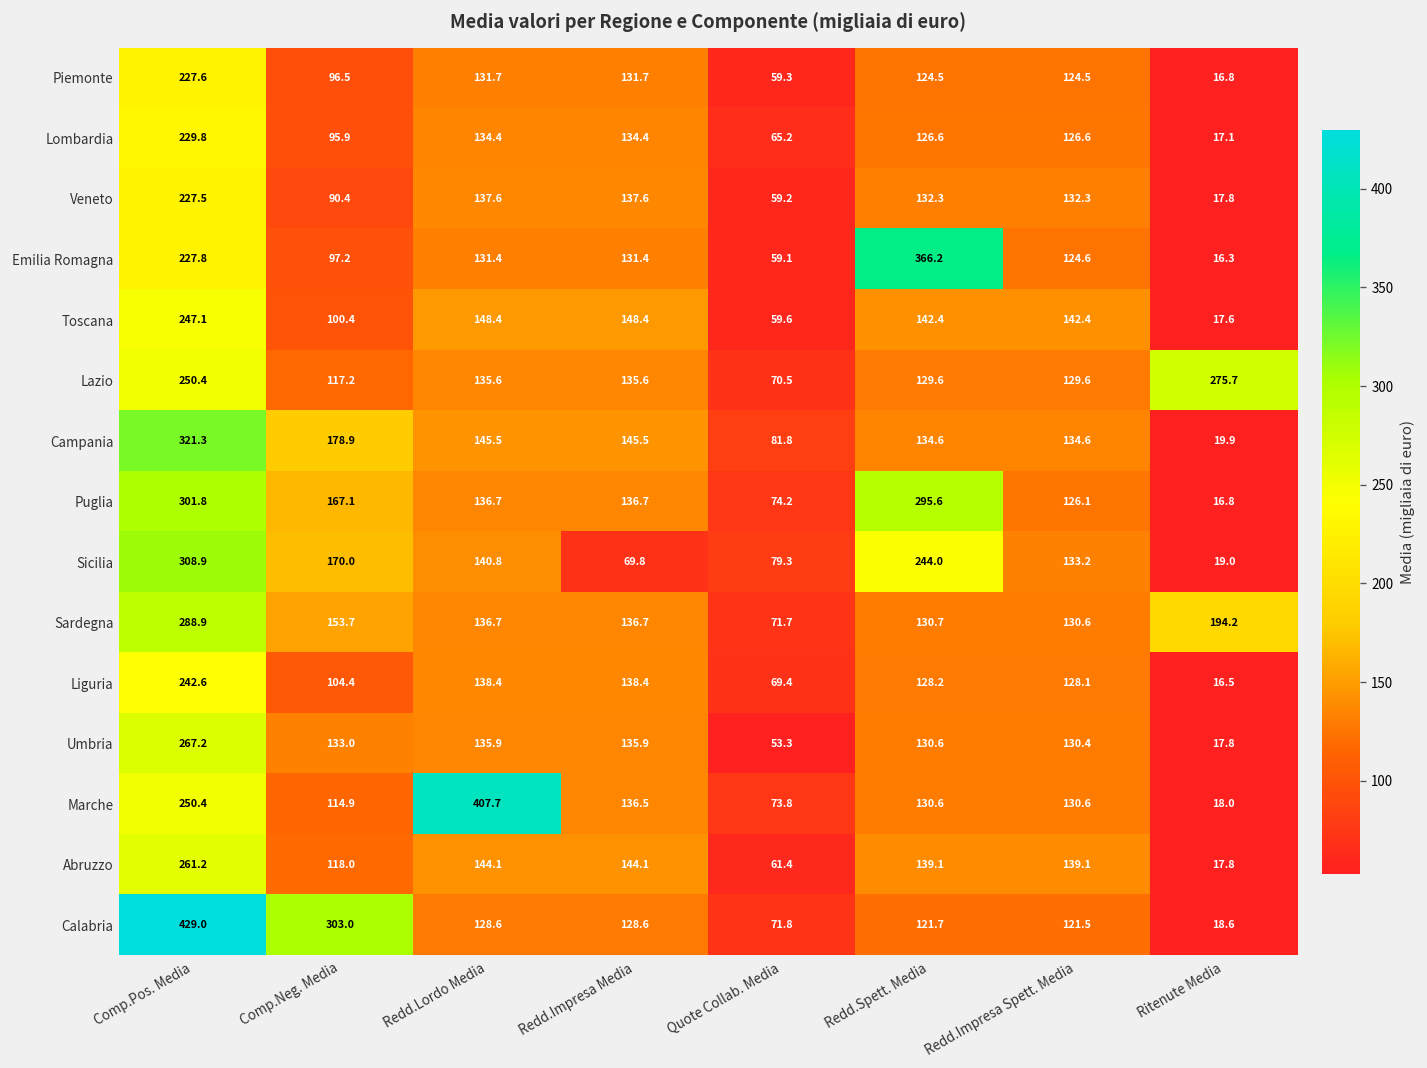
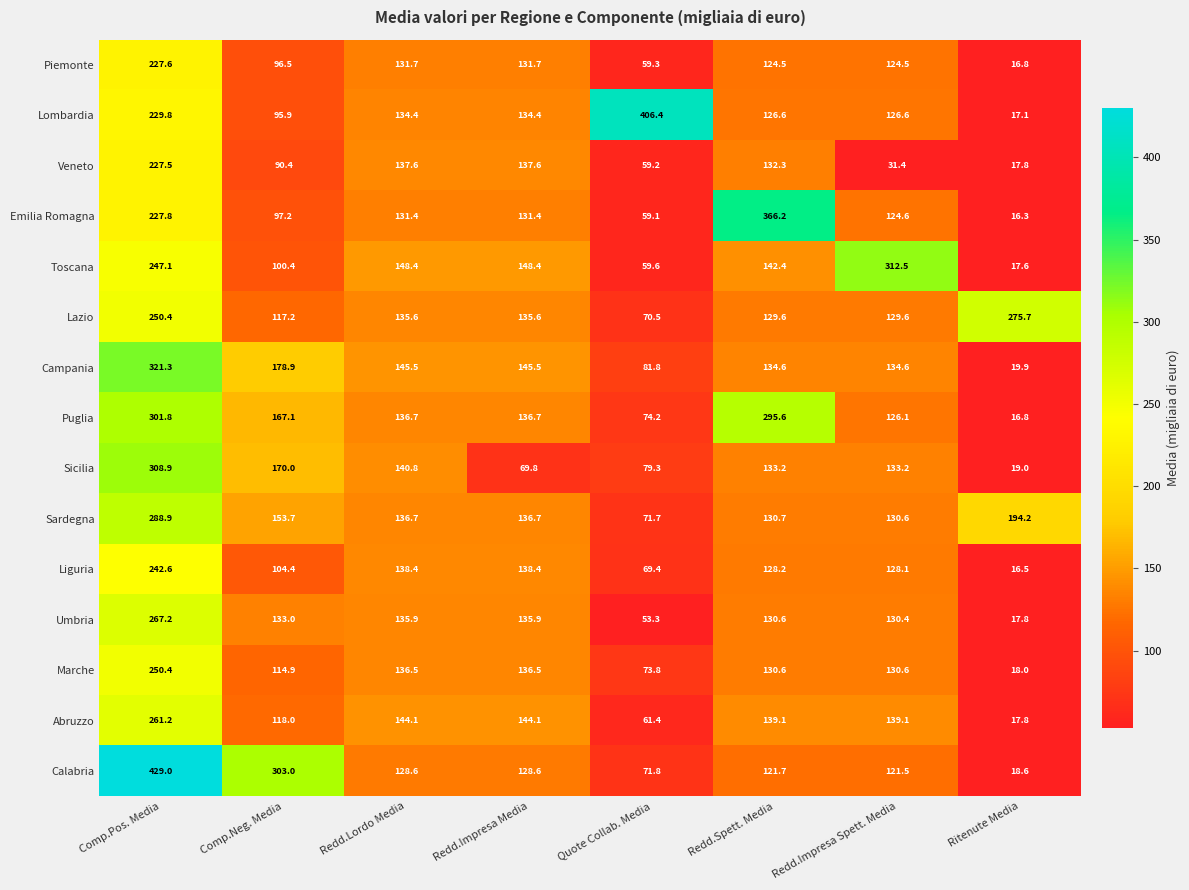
Lombardia, Quote Collab. Media: 65.2 -> 406.4
Veneto, Redd.Impresa Spett. Media: 132.3 -> 31.4
Toscana, Redd.Impresa Spett. Media: 142.4 -> 312.5
Sicilia, Redd.Spett. Media: 244.0 -> 133.2
Marche, Redd.Lordo Media: 407.7 -> 136.5
